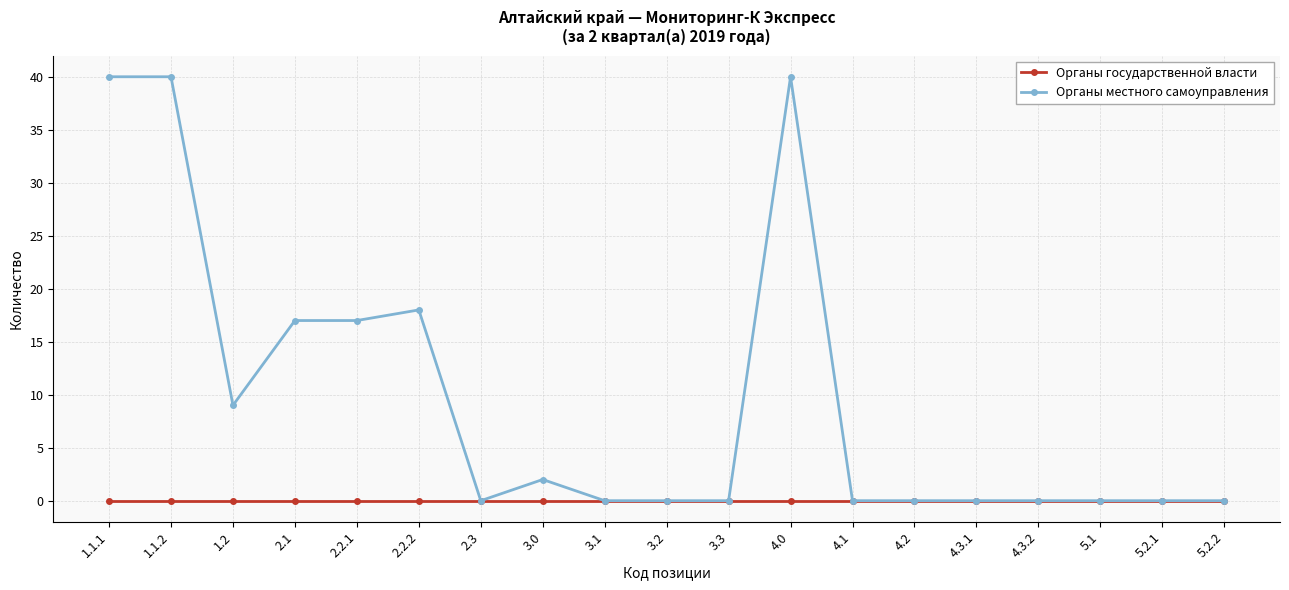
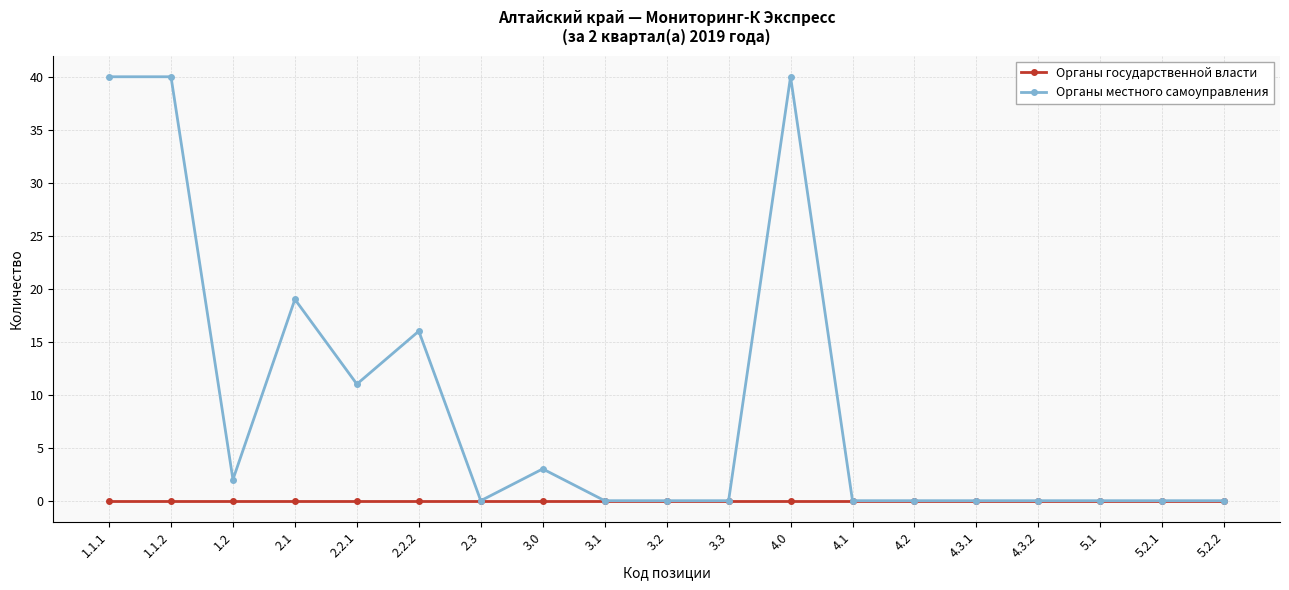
Органы местного самоуправления, 1.2: 9 -> 2
Органы местного самоуправления, 2.1: 17 -> 19
Органы местного самоуправления, 2.2.1: 17 -> 11
Органы местного самоуправления, 2.2.2: 18 -> 16
Органы местного самоуправления, 3.0: 2 -> 3
